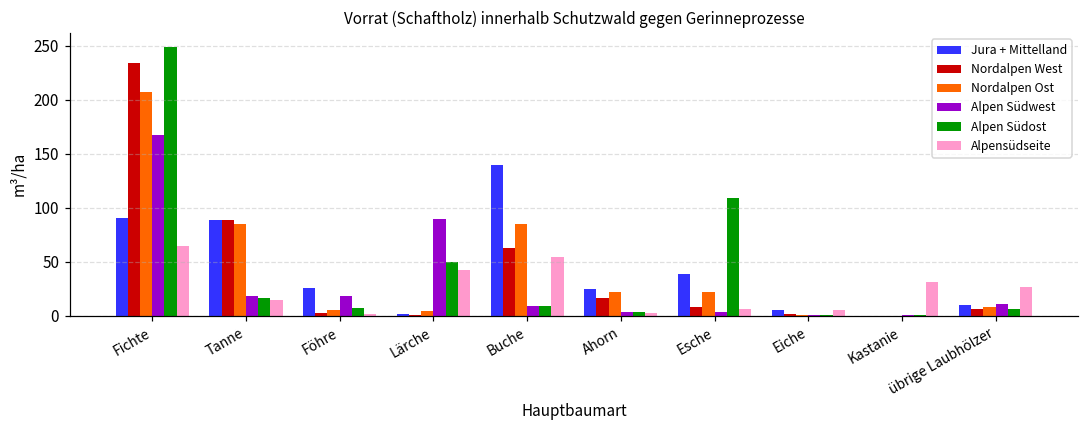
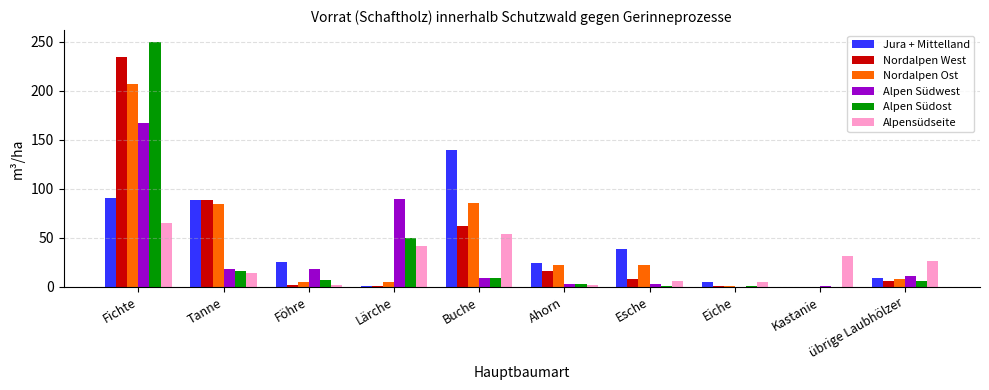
Alpen Südost, Esche: 110 -> 0
